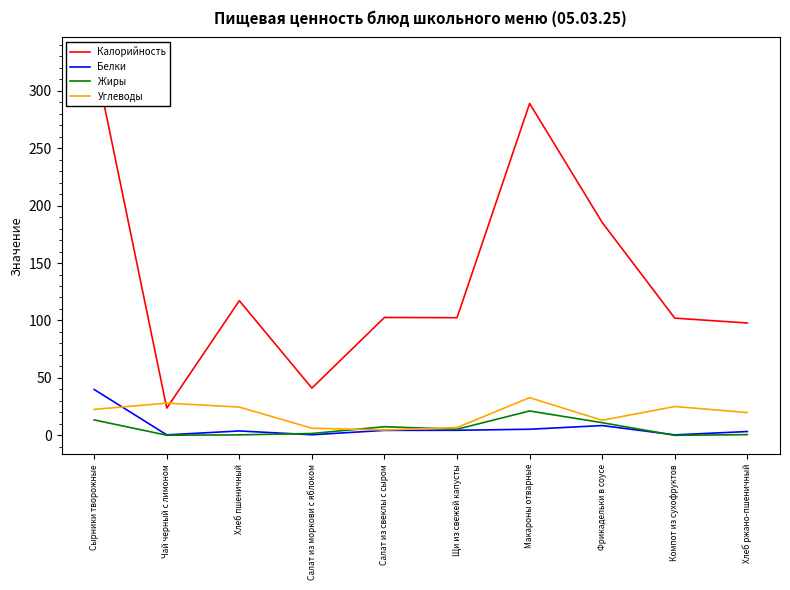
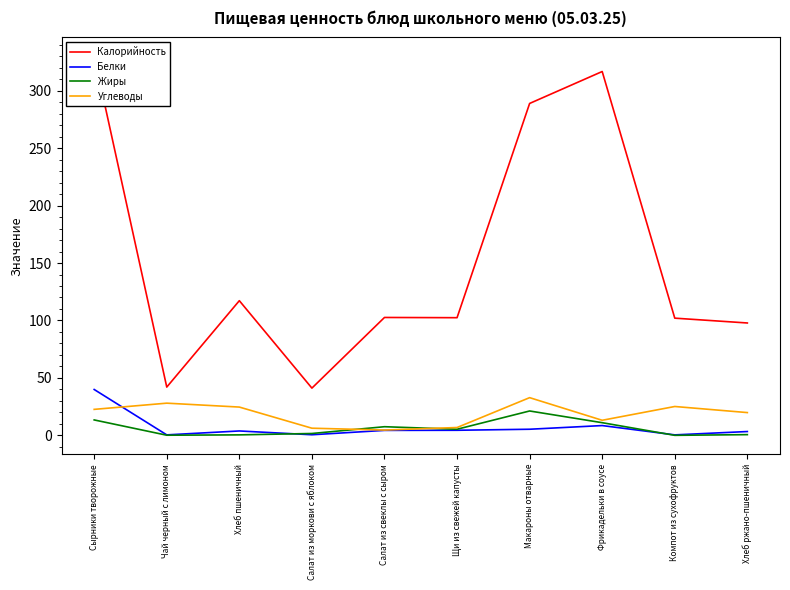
Калорийность, Чай черный с лимоном: 24 -> 42
Калорийность, Фрикадельки в соусе: 185 -> 317
